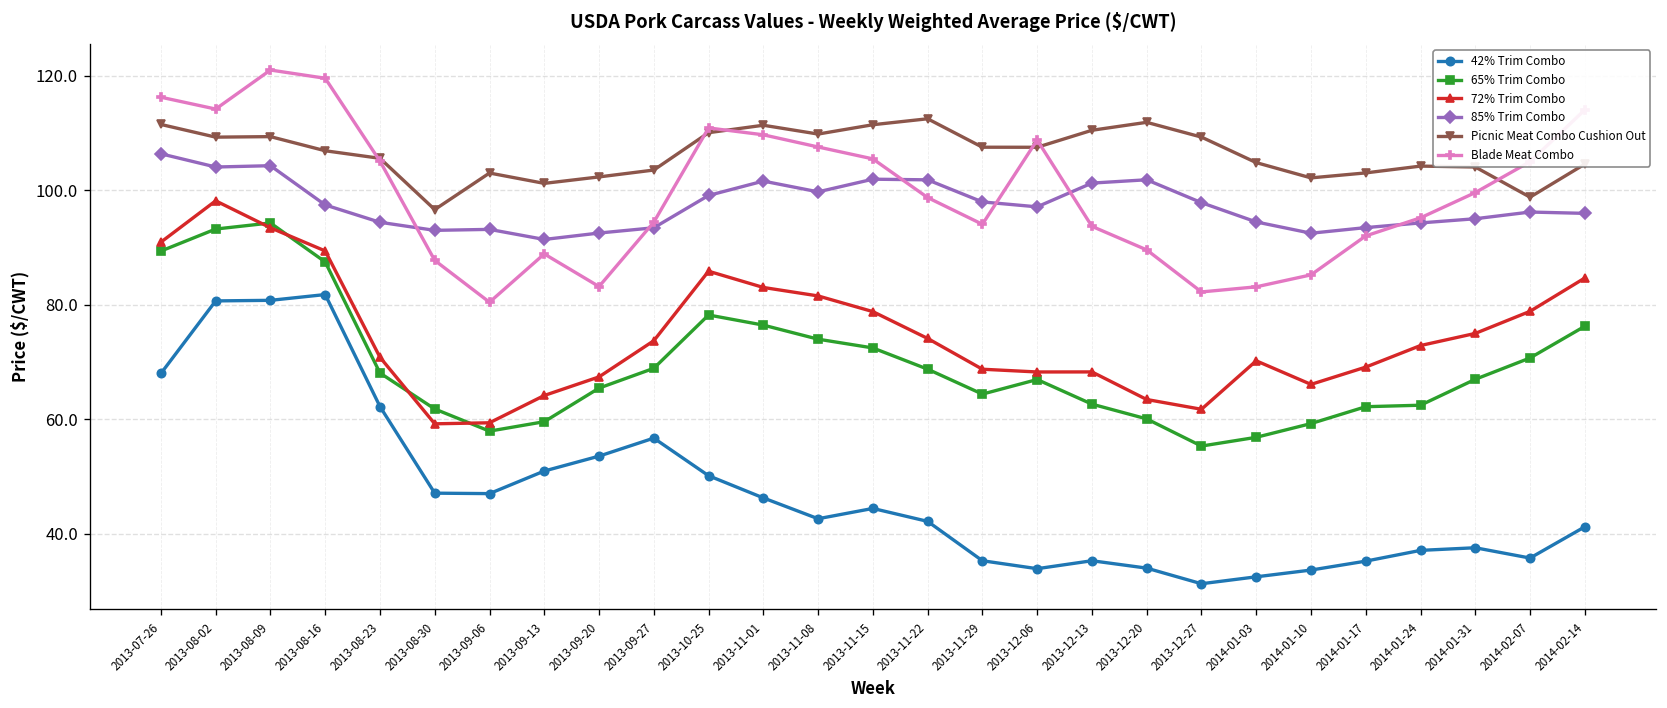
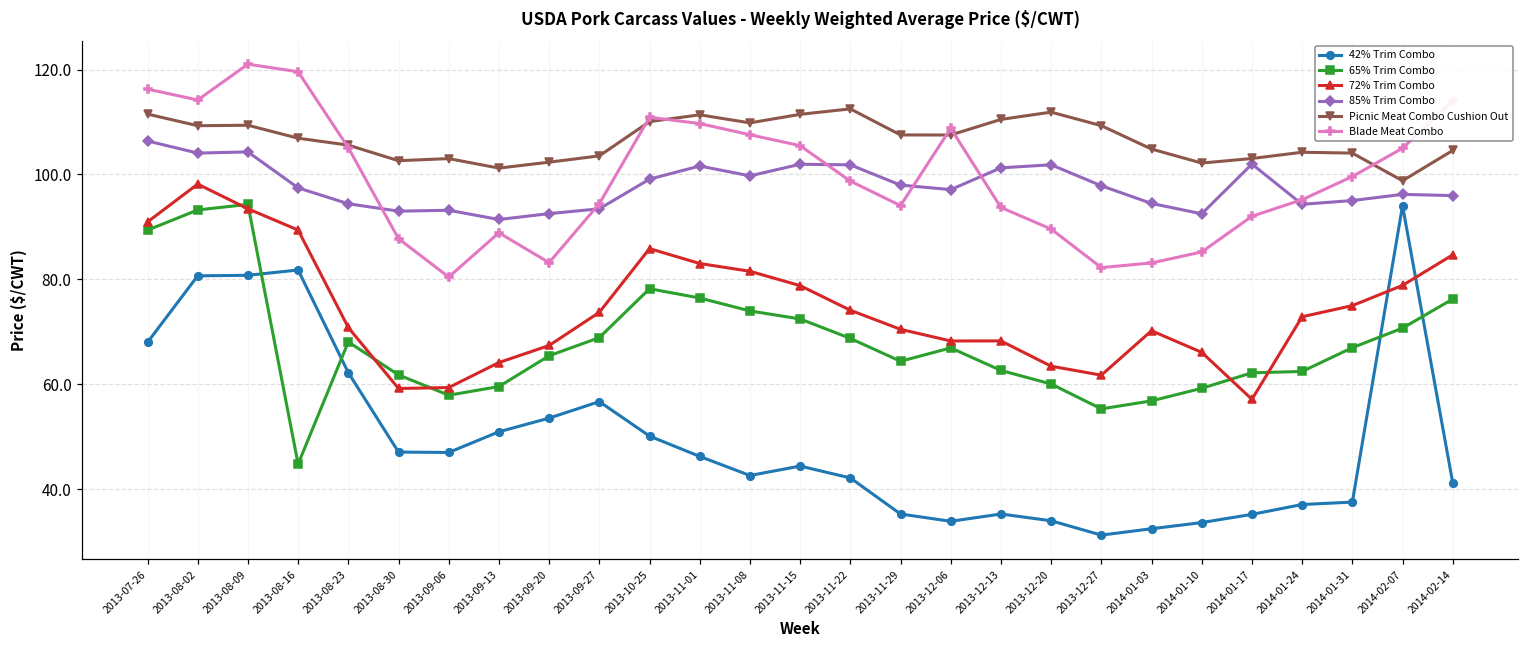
65% Trim Combo, 2013-08-16: 87 -> 45
Picnic Meat Combo Cushion Out, 2013-08-30: 97 -> 103
72% Trim Combo, 2013-11-29: 69 -> 70
72% Trim Combo, 2014-01-17: 69 -> 57
85% Trim Combo, 2014-01-17: 93 -> 102
42% Trim Combo, 2014-02-07: 36 -> 94
